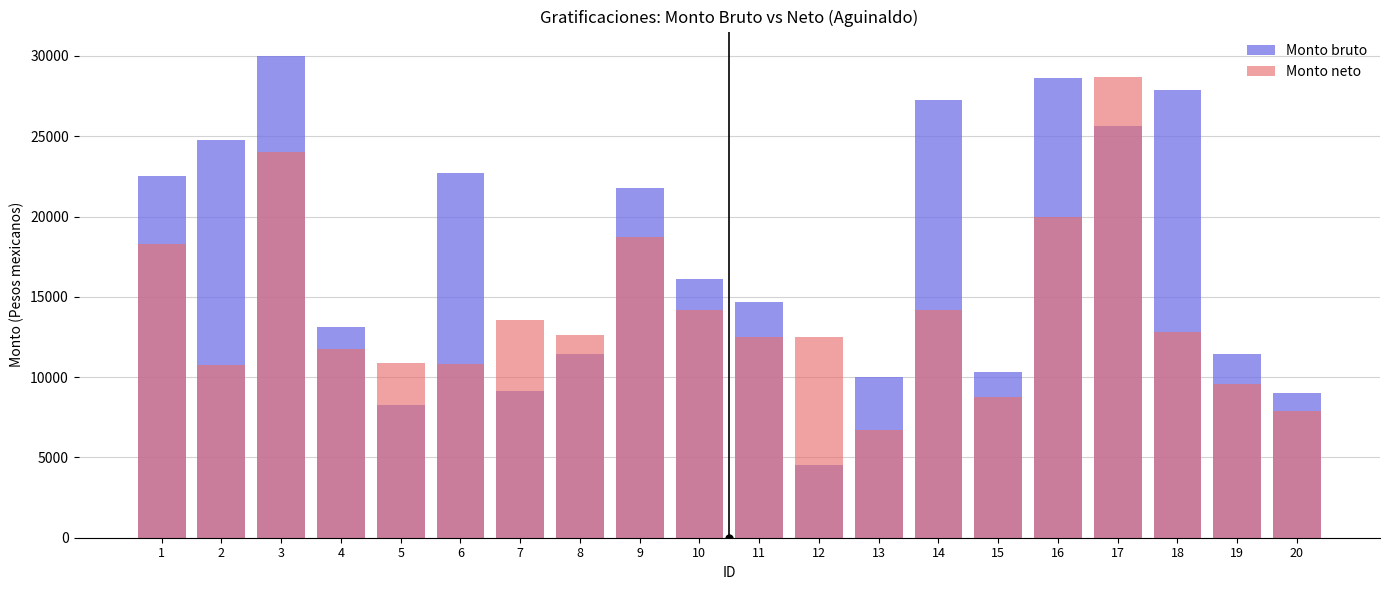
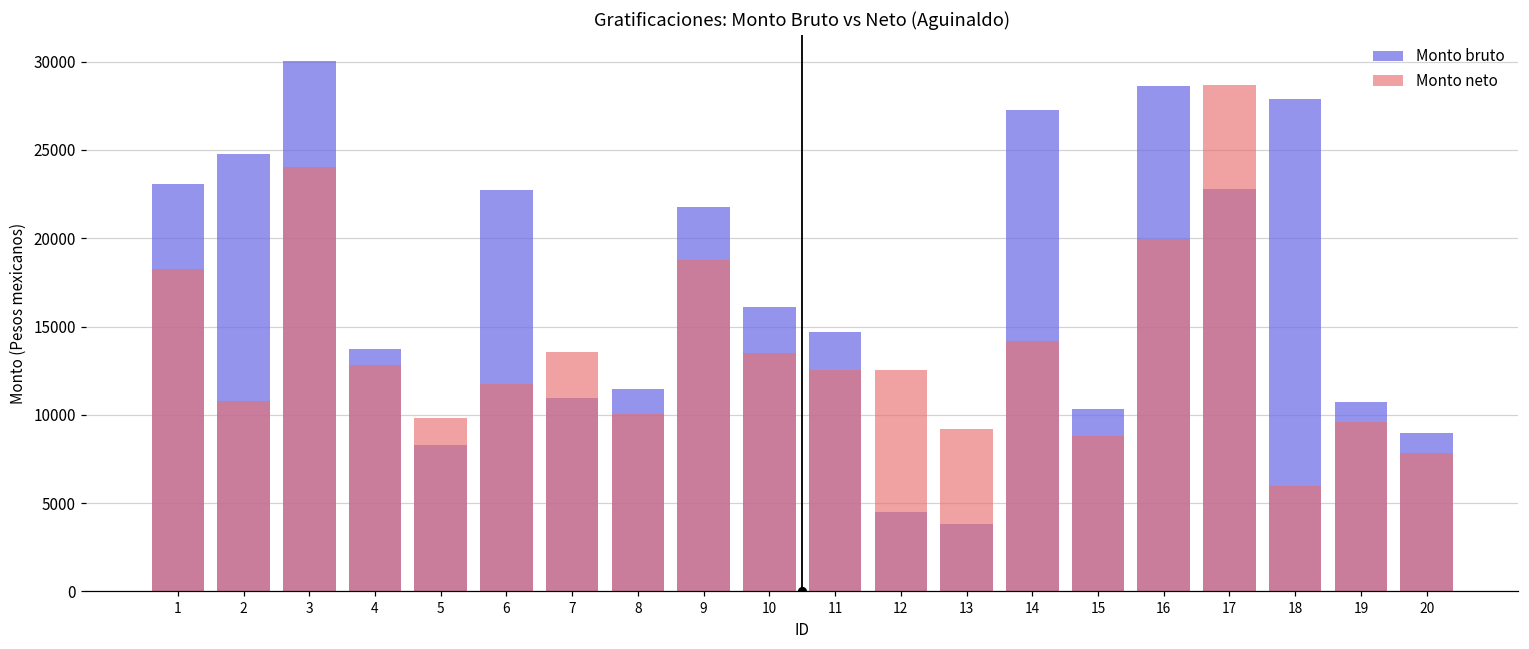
Monto bruto, 1: 22500 -> 23100
Monto bruto, 4: 13100 -> 13700
Monto neto, 4: 11700 -> 12800
Monto neto, 5: 10900 -> 9800
Monto neto, 6: 10800 -> 11800
Monto bruto, 7: 9100 -> 11000
Monto neto, 8: 12600 -> 10100
Monto neto, 10: 14200 -> 13500
Monto bruto, 13: 10000 -> 3800
Monto neto, 13: 6700 -> 9200
Monto bruto, 17: 25700 -> 22800
Monto neto, 18: 12800 -> 6000
Monto bruto, 19: 11400 -> 10700
